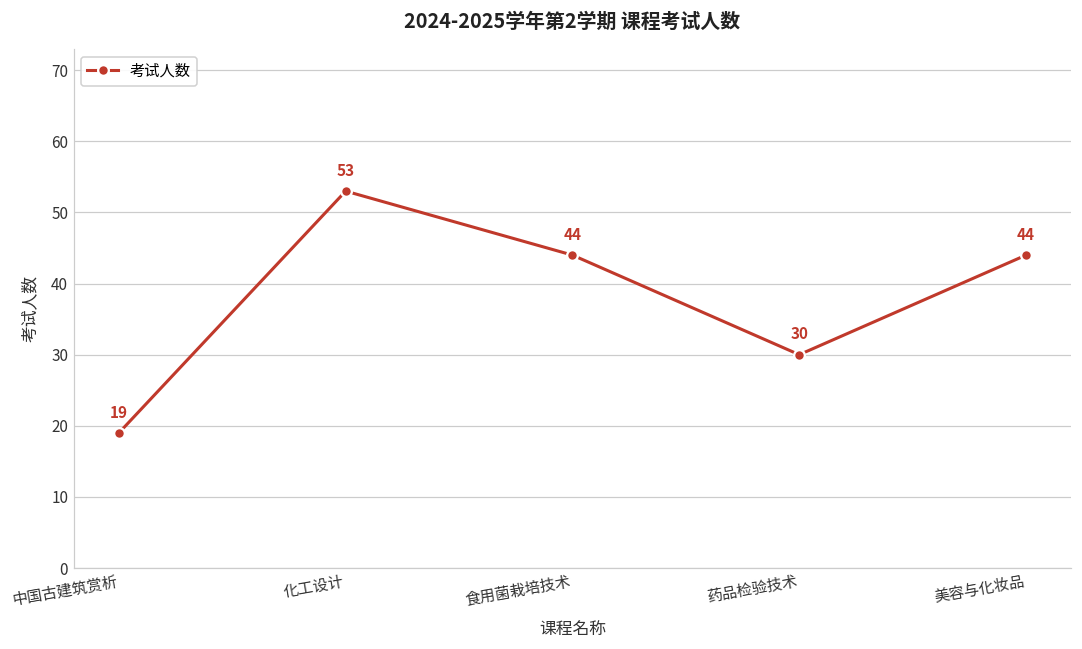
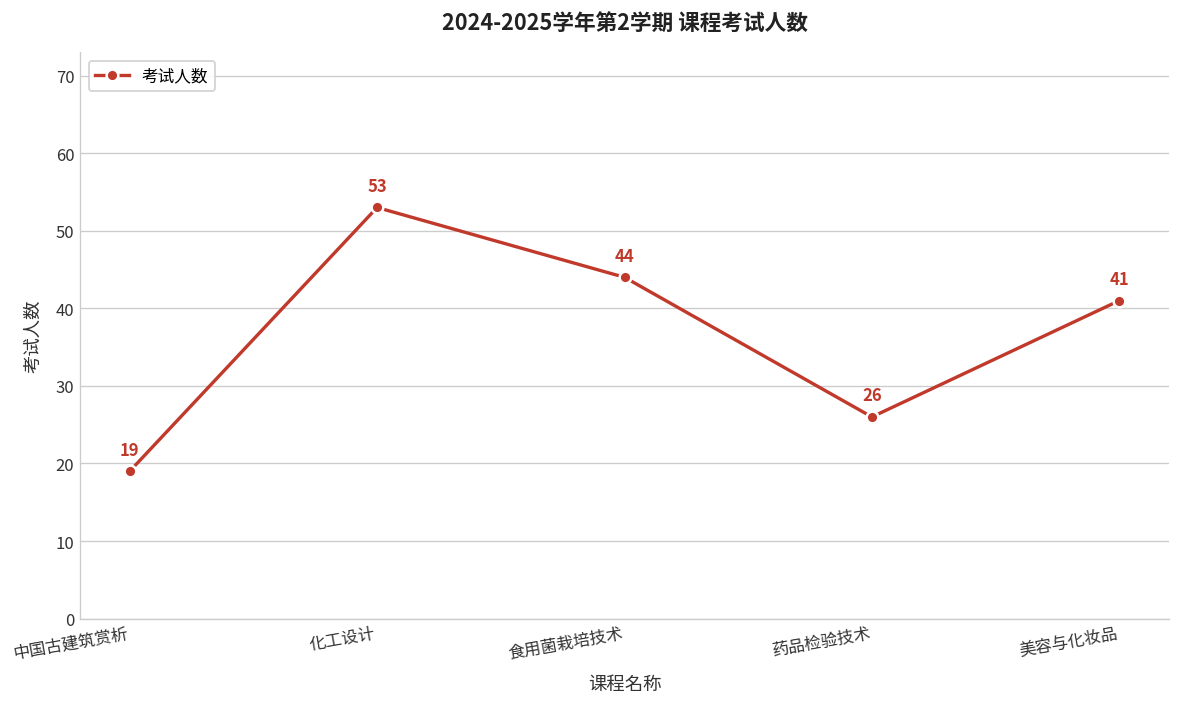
药品检验技术: 30 -> 26
美容与化妆品: 44 -> 41
